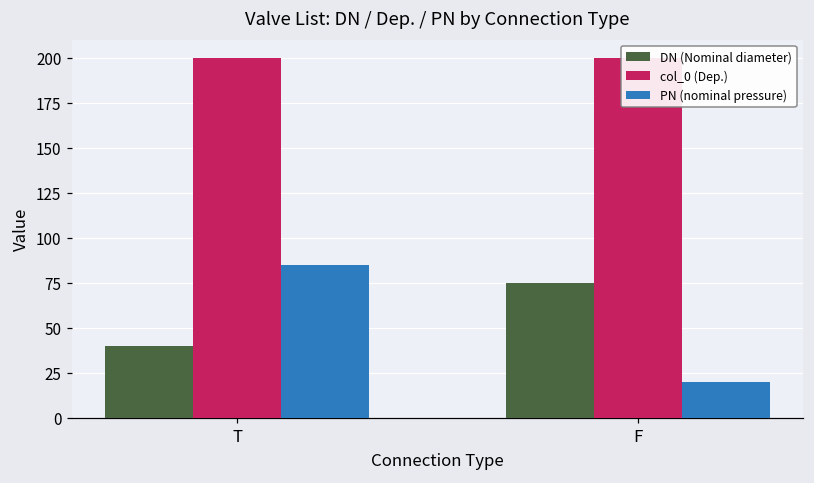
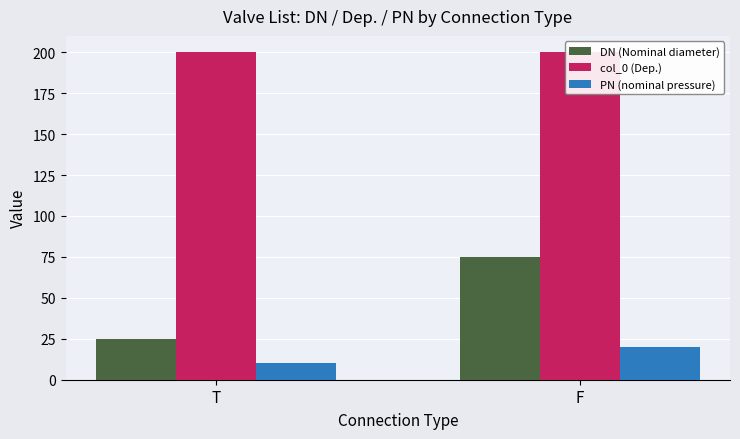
DN (Nominal diameter), T: 40 -> 25
PN (nominal pressure), T: 85 -> 10
